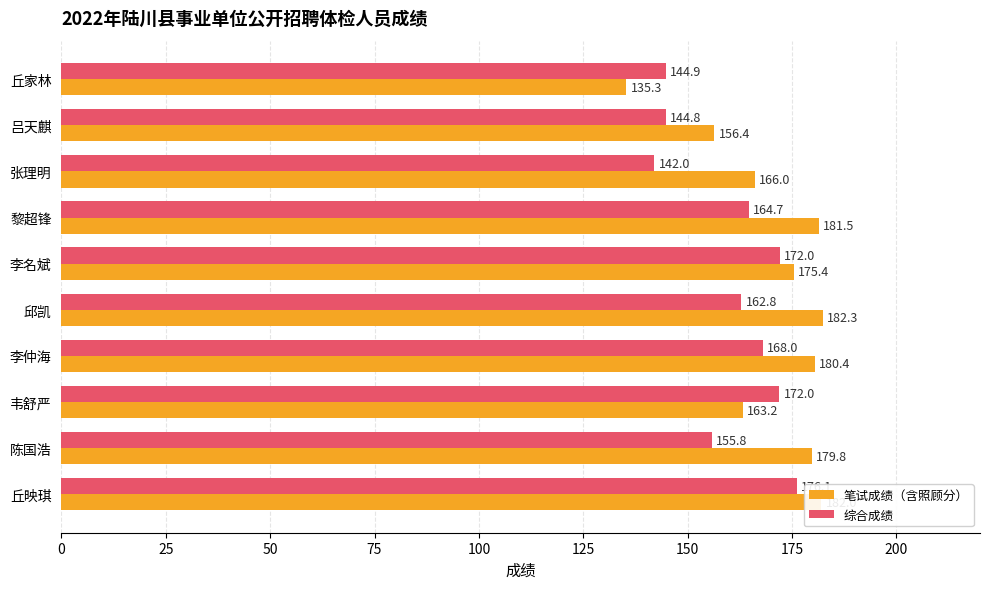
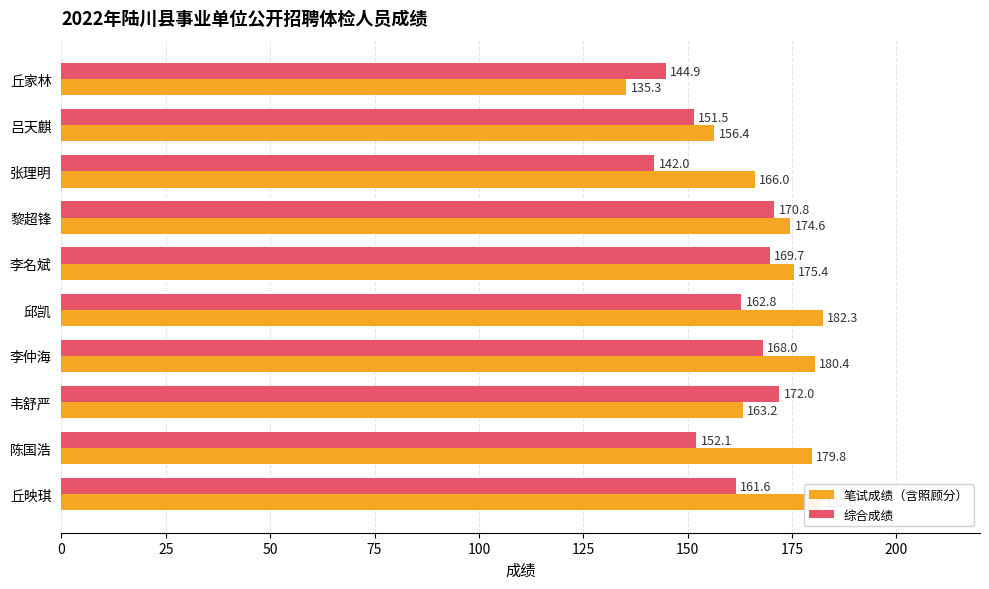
综合成绩, 吕天麒: 144.8 -> 151.5
综合成绩, 黎超锋: 164.7 -> 170.8
笔试成绩（含照顾分）, 黎超锋: 181.5 -> 174.6
综合成绩, 李名斌: 172.0 -> 169.7
综合成绩, 陈国浩: 155.8 -> 152.1
综合成绩, 丘映琪: 176 -> 162
